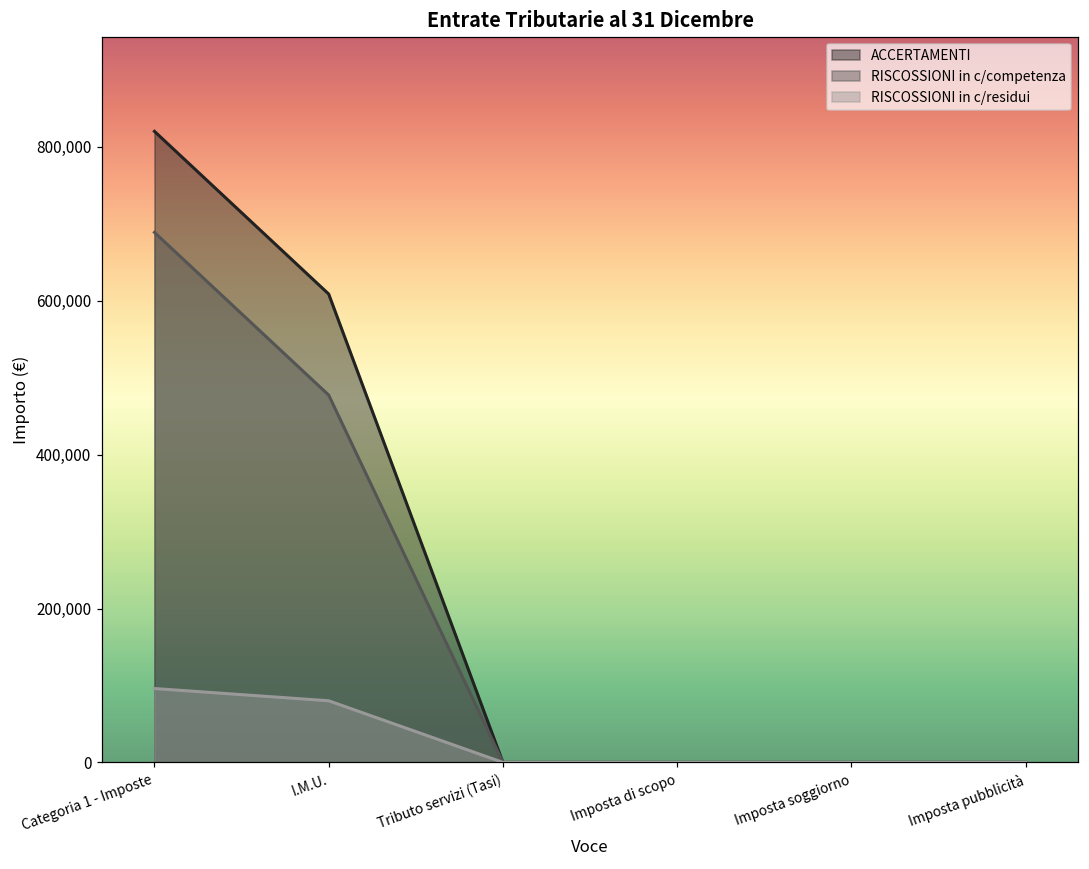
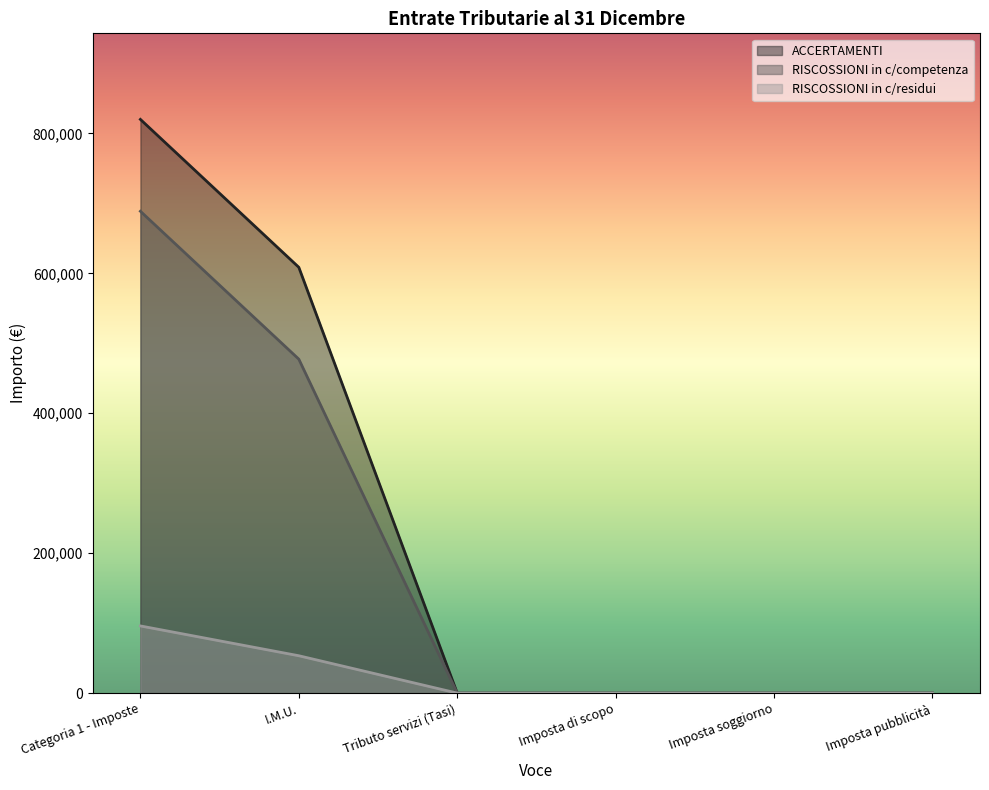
RISCOSSIONI in c/residui, I.M.U.: 80,000 -> 50,000
